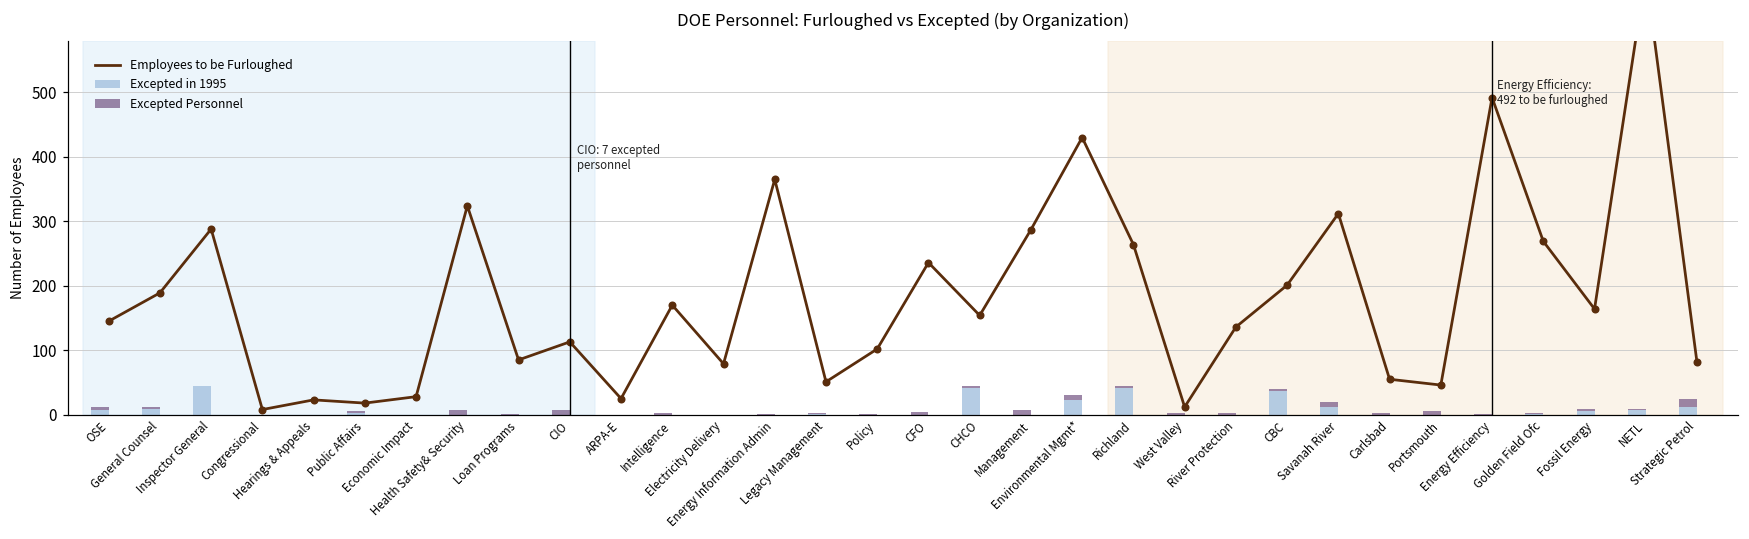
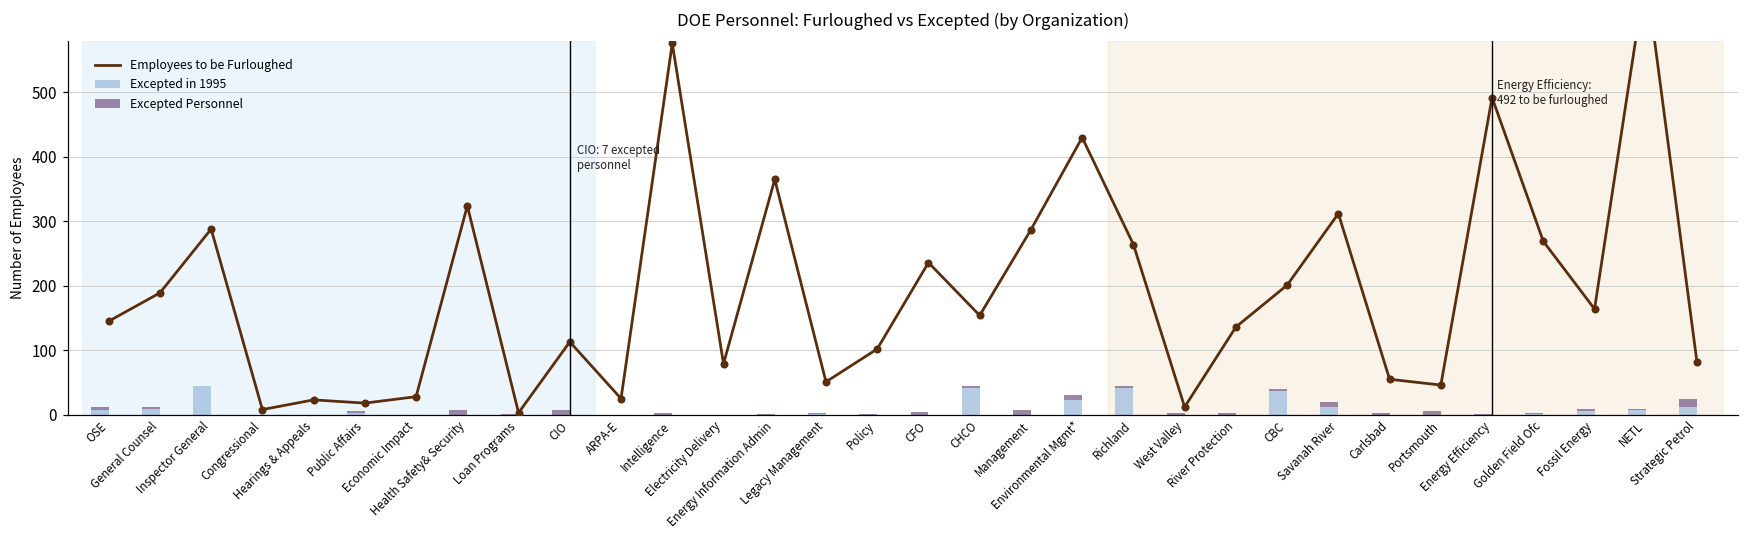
Employees to be Furloughed, Loan Programs: 90 -> 0
Employees to be Furloughed, Intelligence: 170 -> 580
